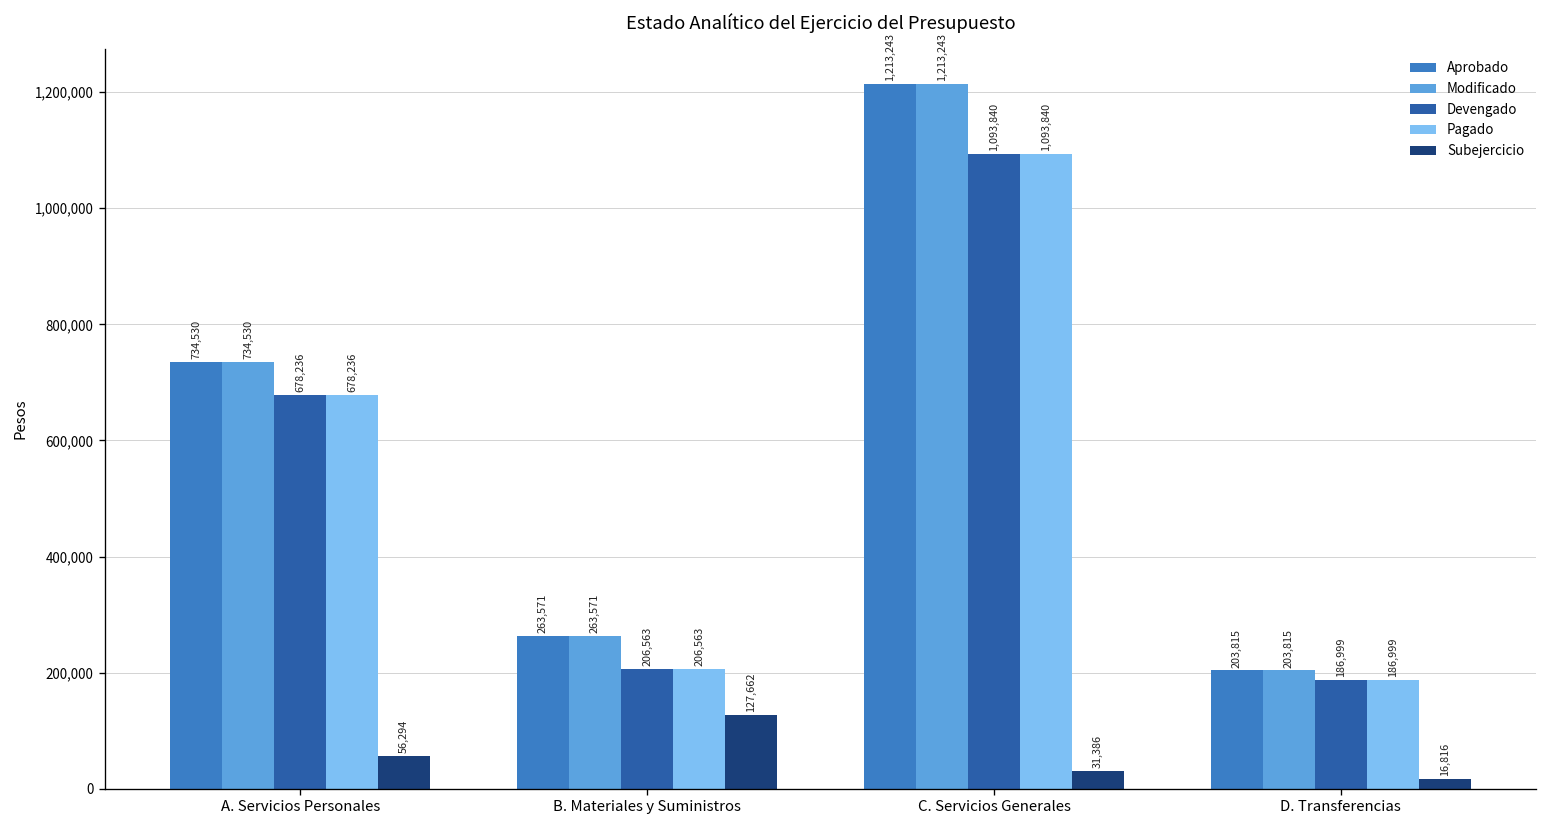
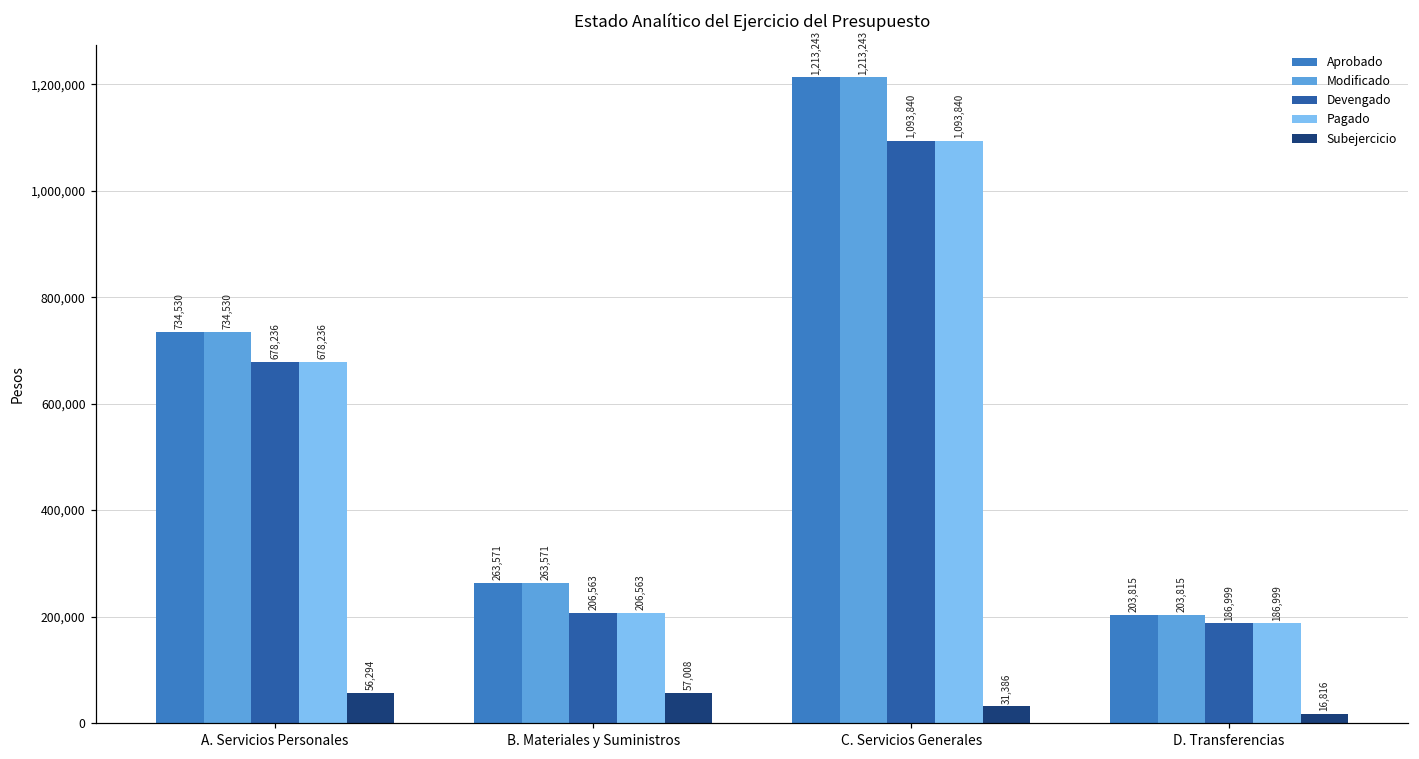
Subejercicio, B. Materiales y Suministros: 127,662 -> 57,008
